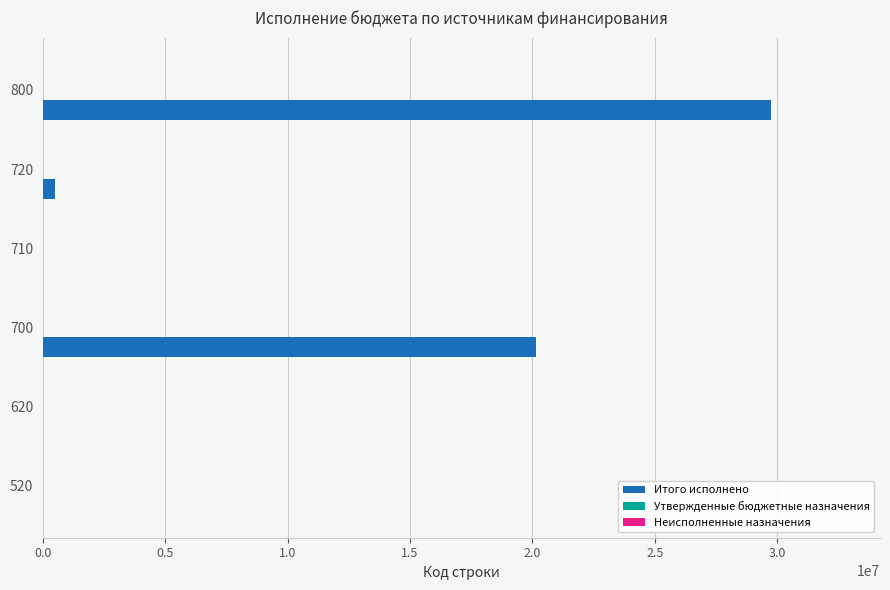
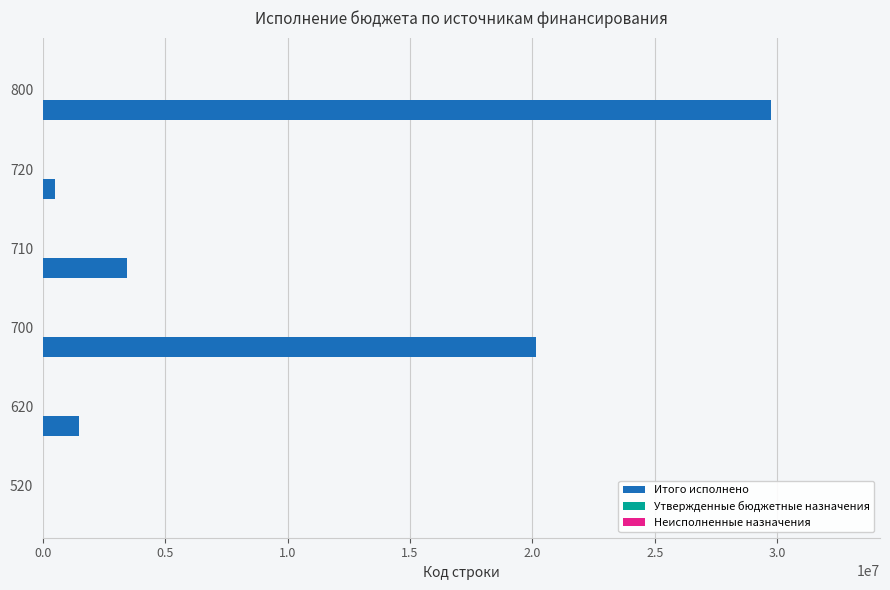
Итого исполнено, 710: 0 -> 3400000
Итого исполнено, 620: 0 -> 1500000
